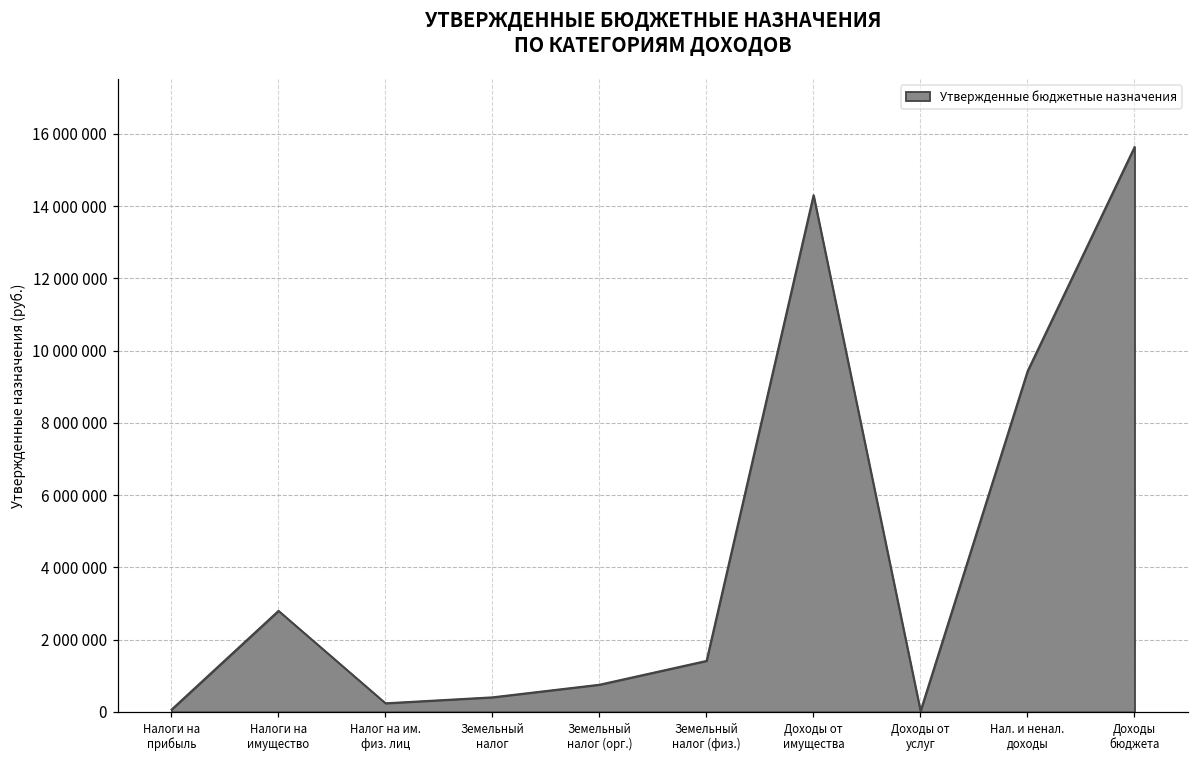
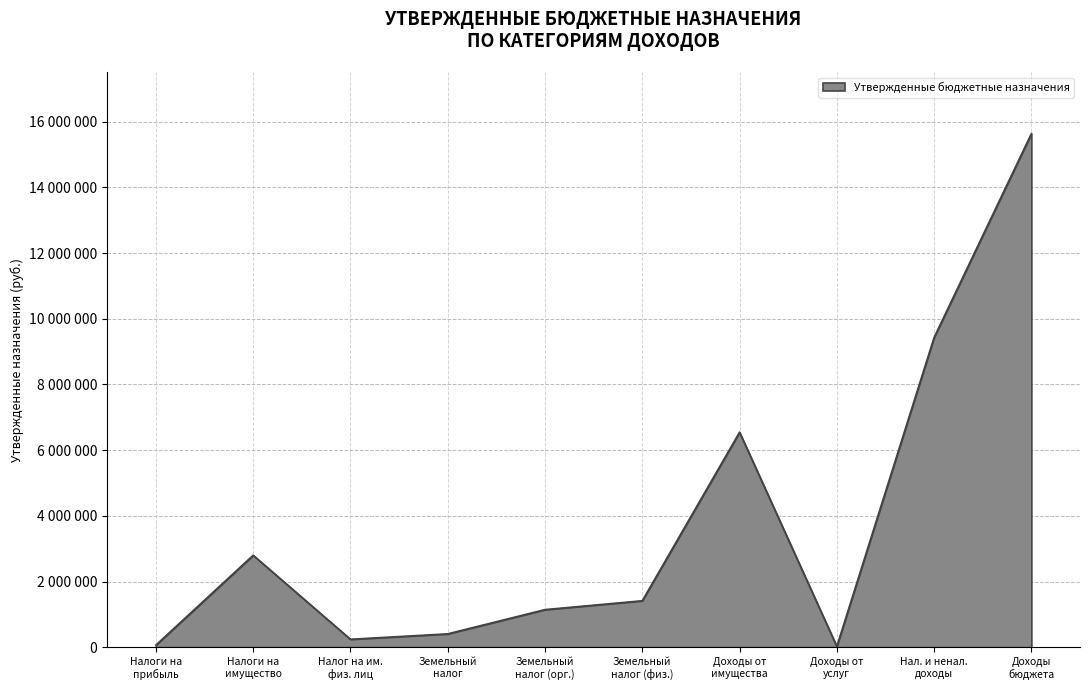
Земельный налог (орг.): 800000 -> 1100000
Доходы от имущества: 14300000 -> 6500000
